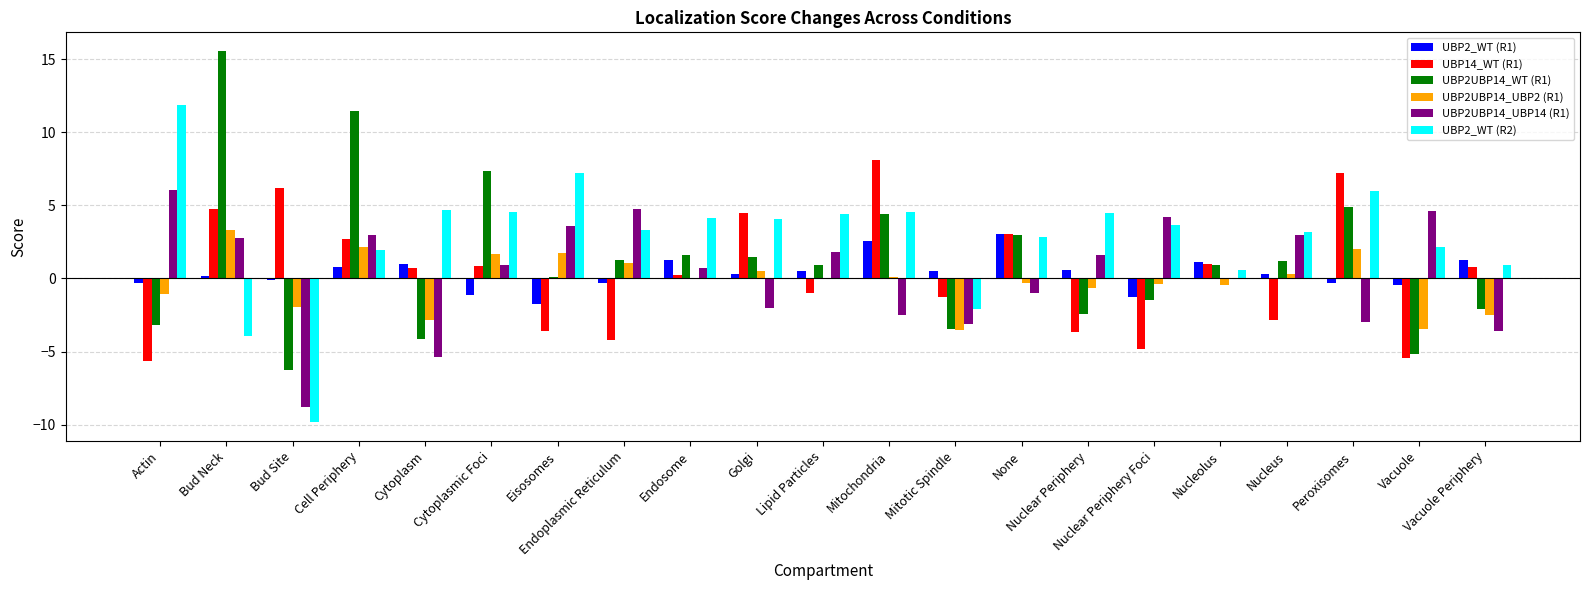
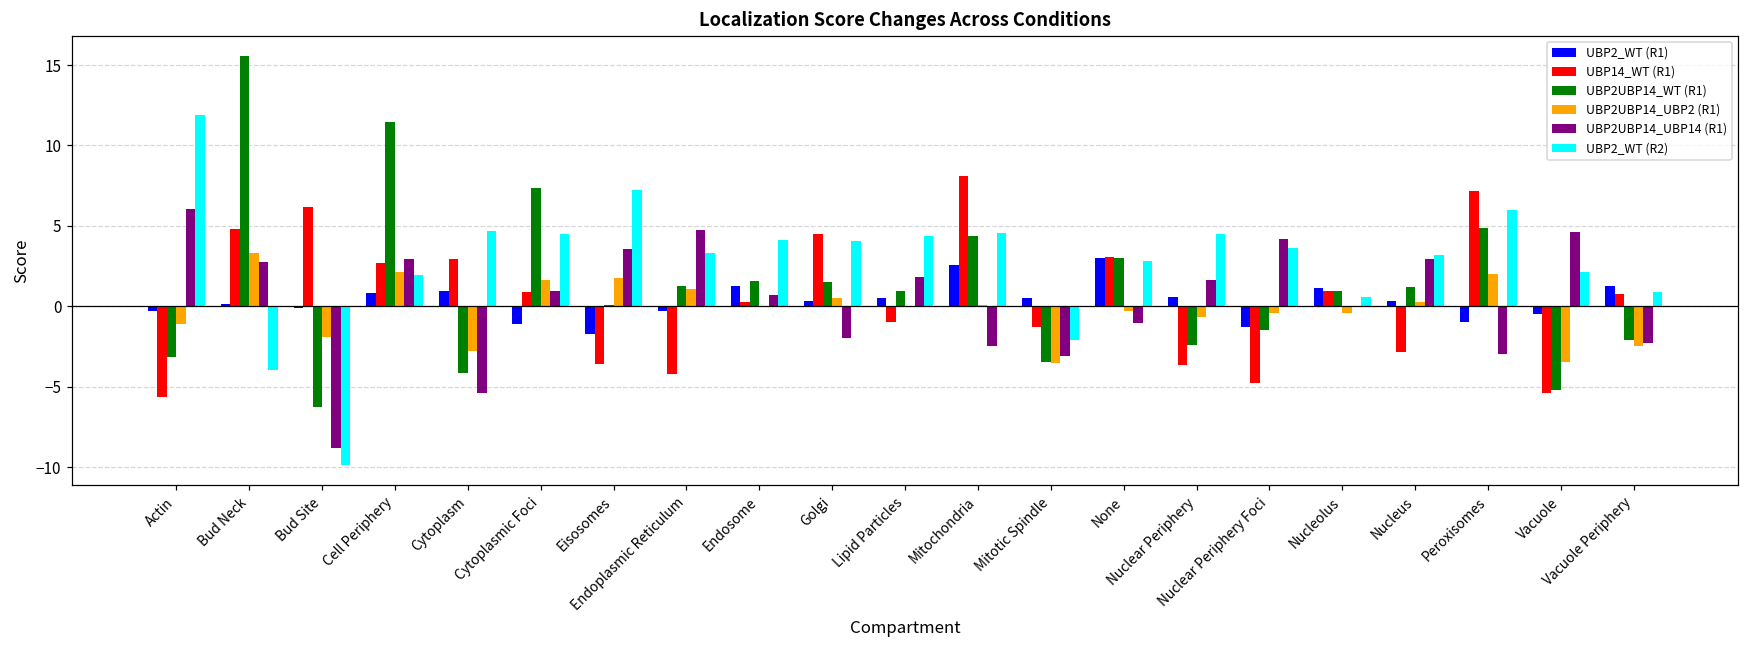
UBP14_WT (R1), Cytoplasm: 0.7 -> 3.0
UBP2_WT (R1), Peroxisomes: -0.3 -> -1.0
UBP2UBP14_UBP14 (R1), Vacuole Periphery: -3.6 -> -2.3
